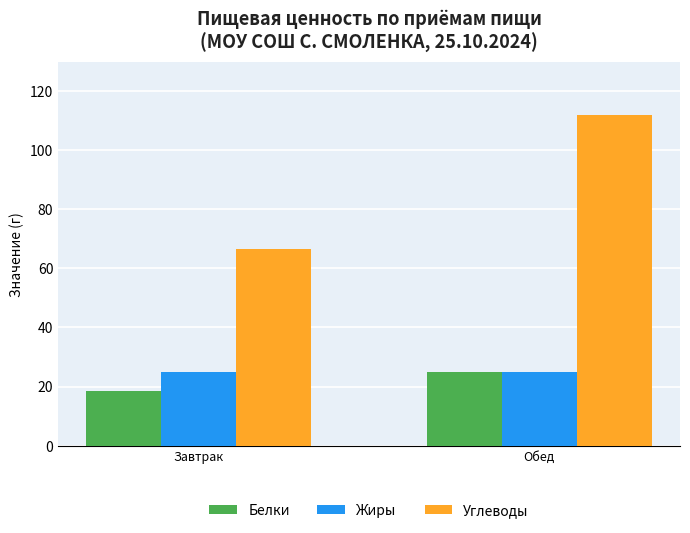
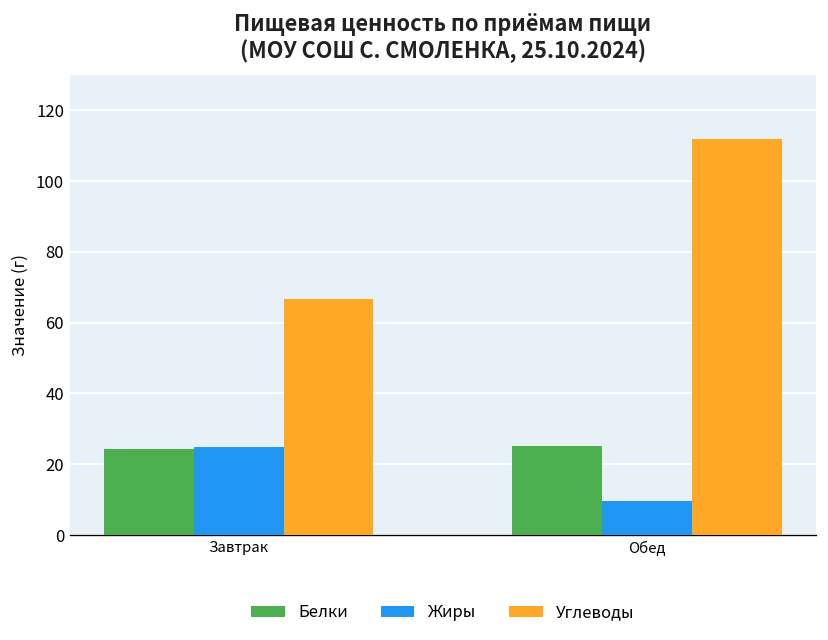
Белки, Завтрак: 19 -> 24
Жиры, Обед: 25 -> 10
